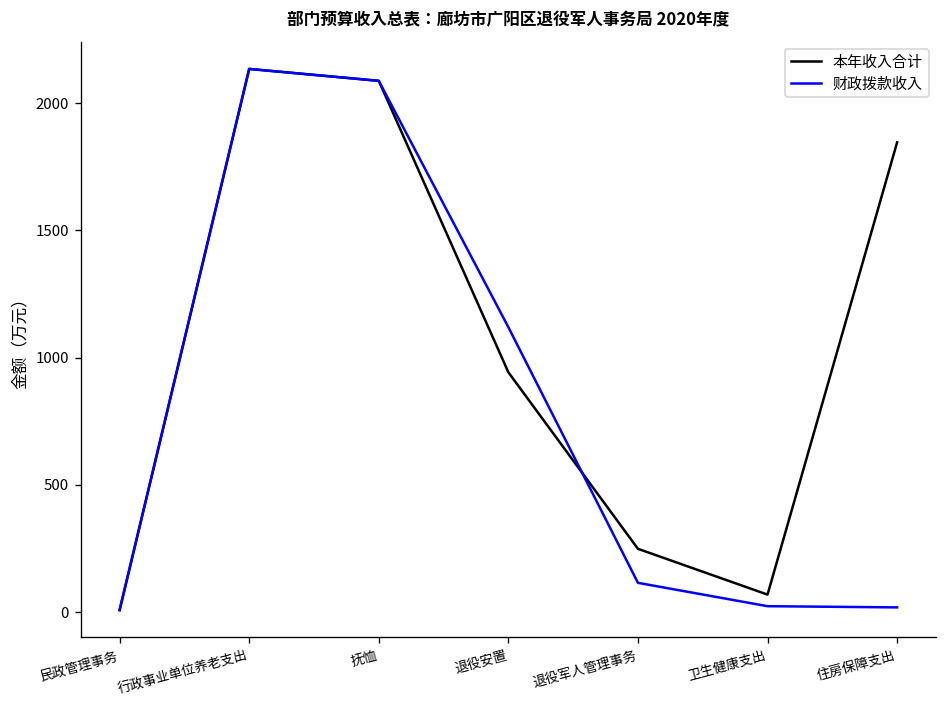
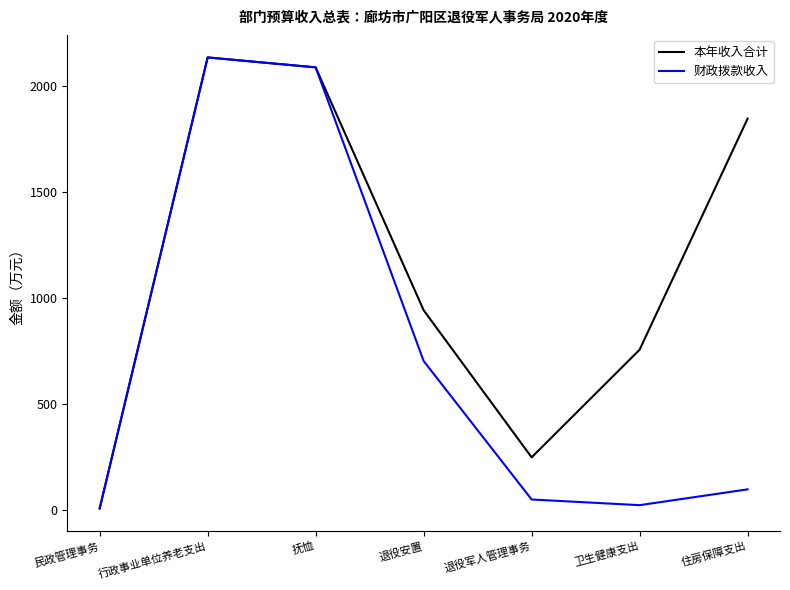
财政拨款收入, 退役安置: 1120 -> 700
财政拨款收入, 退役军人管理事务: 120 -> 50
本年收入合计, 卫生健康支出: 70 -> 760
财政拨款收入, 住房保障支出: 20 -> 100
